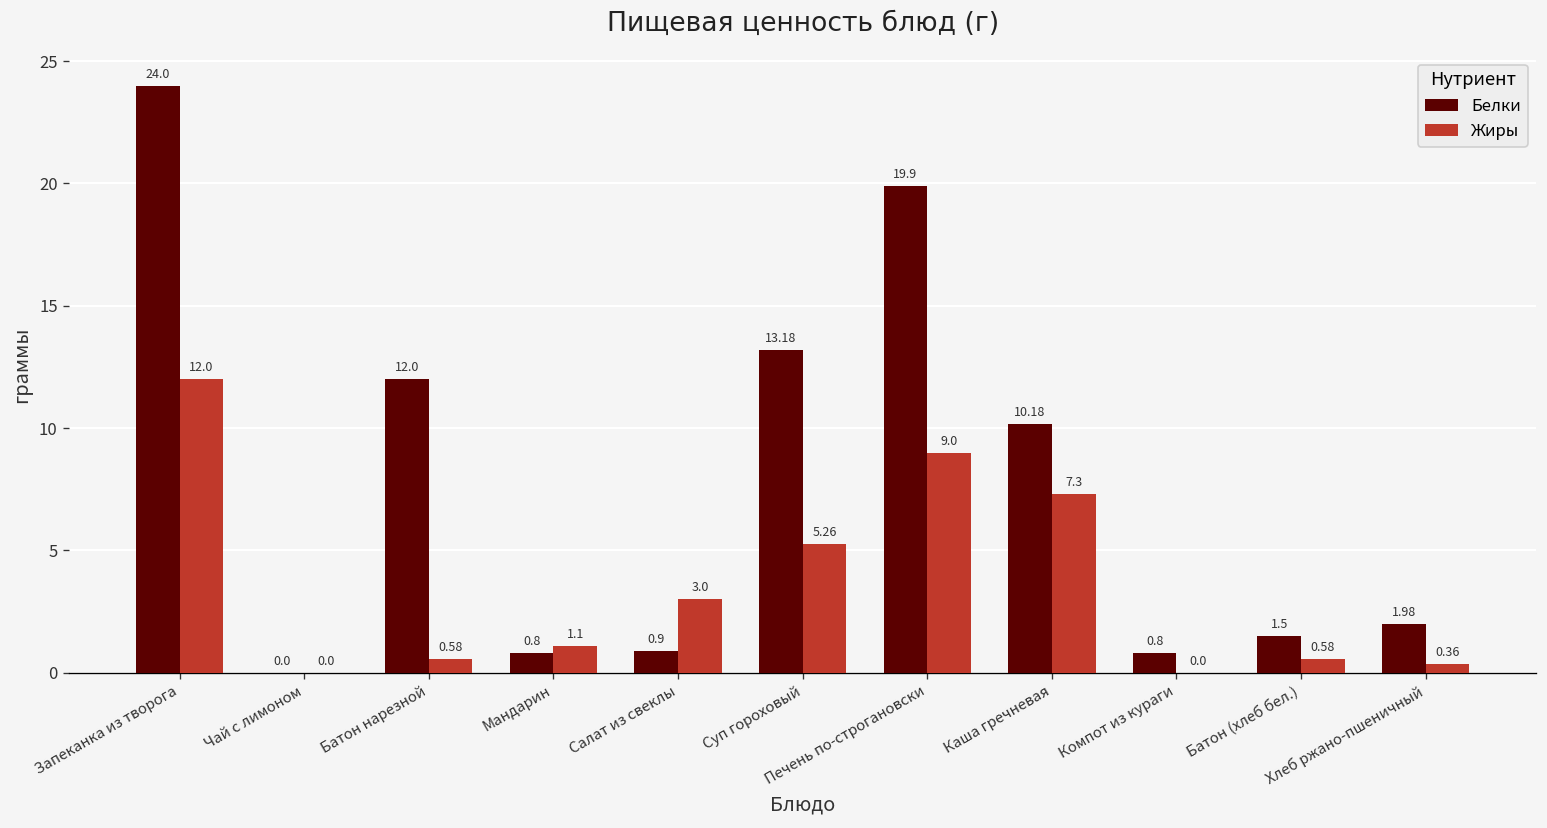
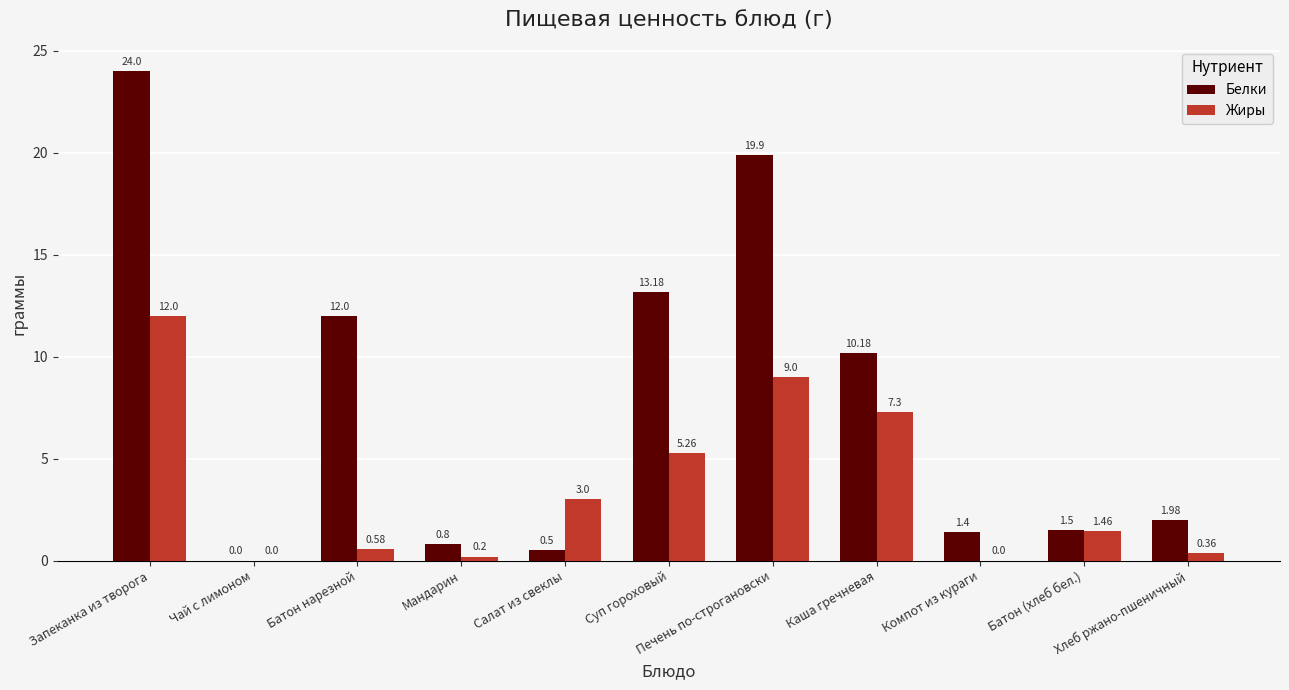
Жиры, Мандарин: 1.1 -> 0.2
Белки, Салат из свеклы: 0.9 -> 0.5
Белки, Компот из кураги: 0.8 -> 1.4
Жиры, Батон (хлеб бел.): 0.58 -> 1.46
